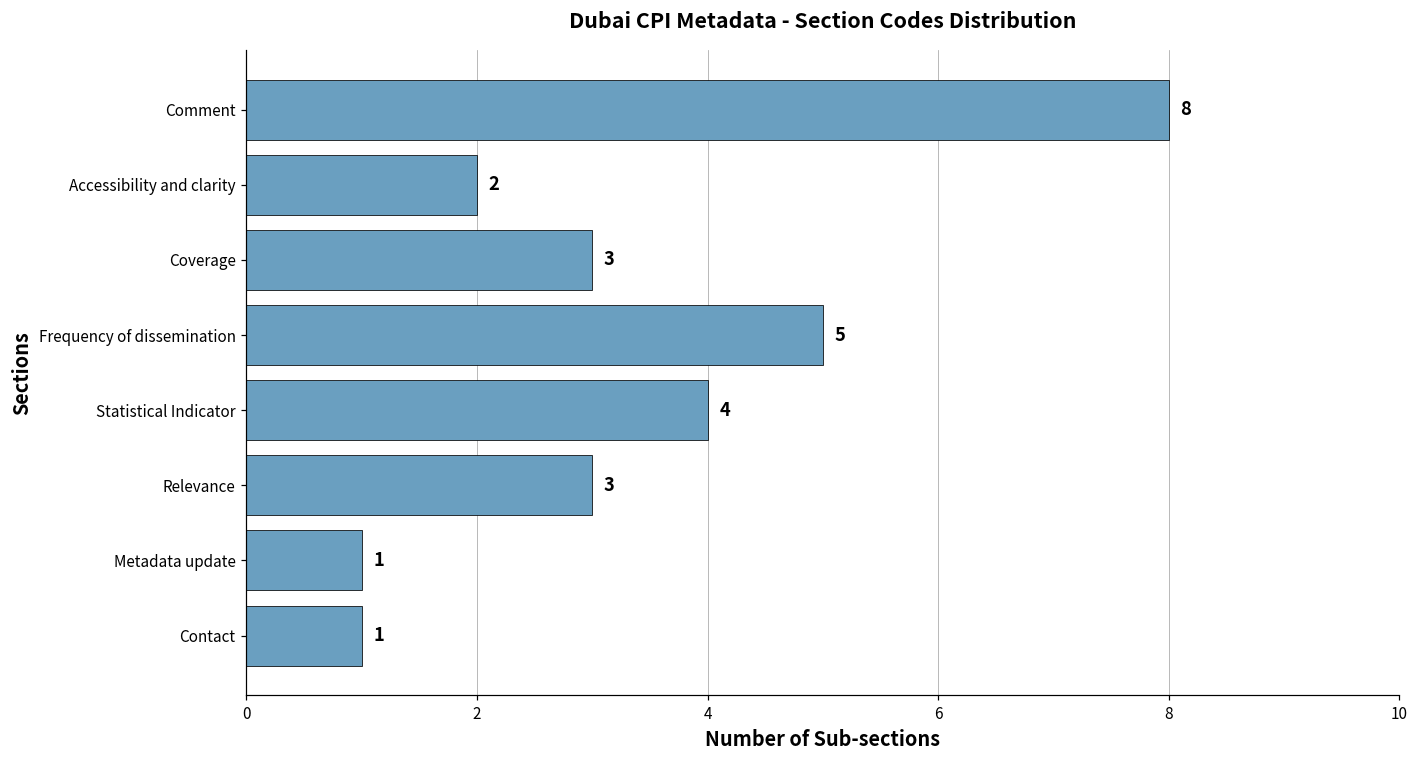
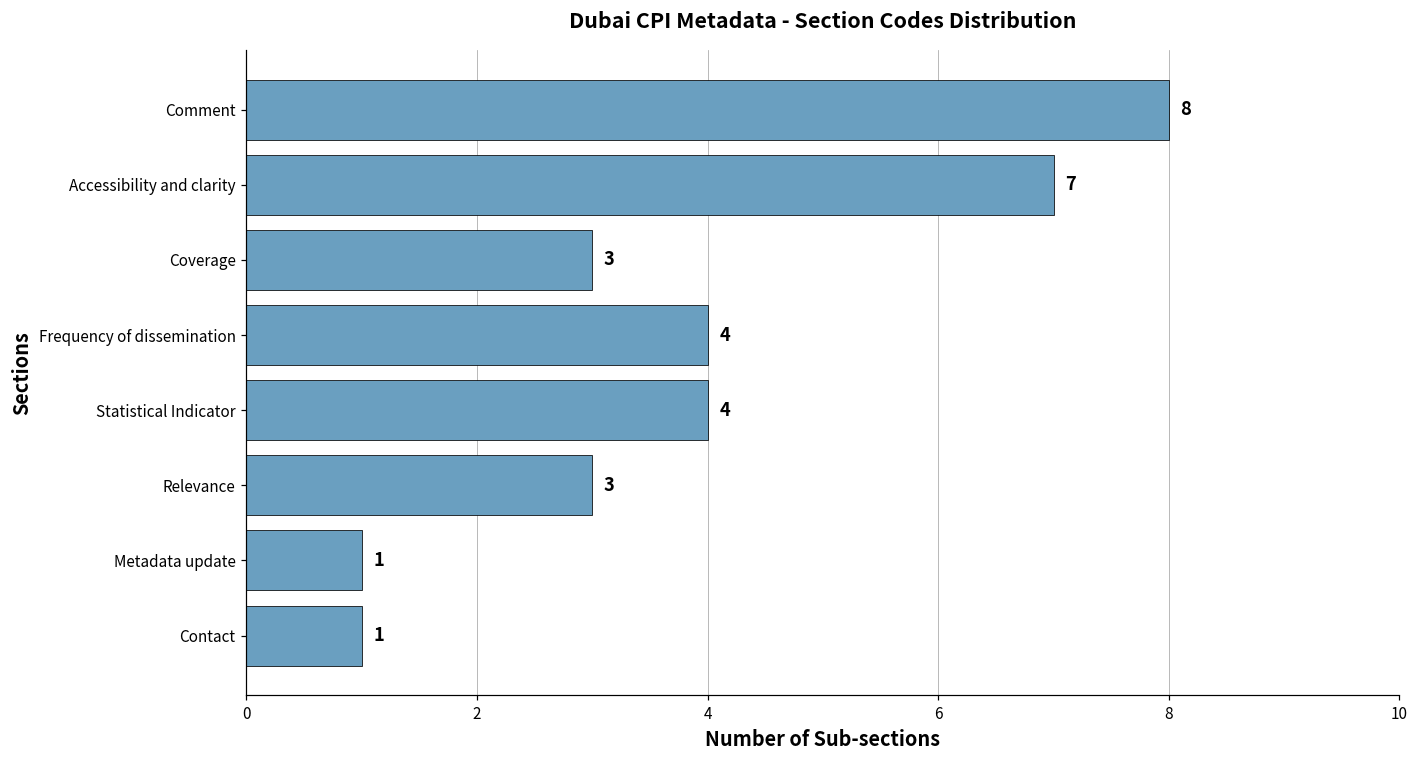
Accessibility and clarity: 2 -> 7
Frequency of dissemination: 5 -> 4
